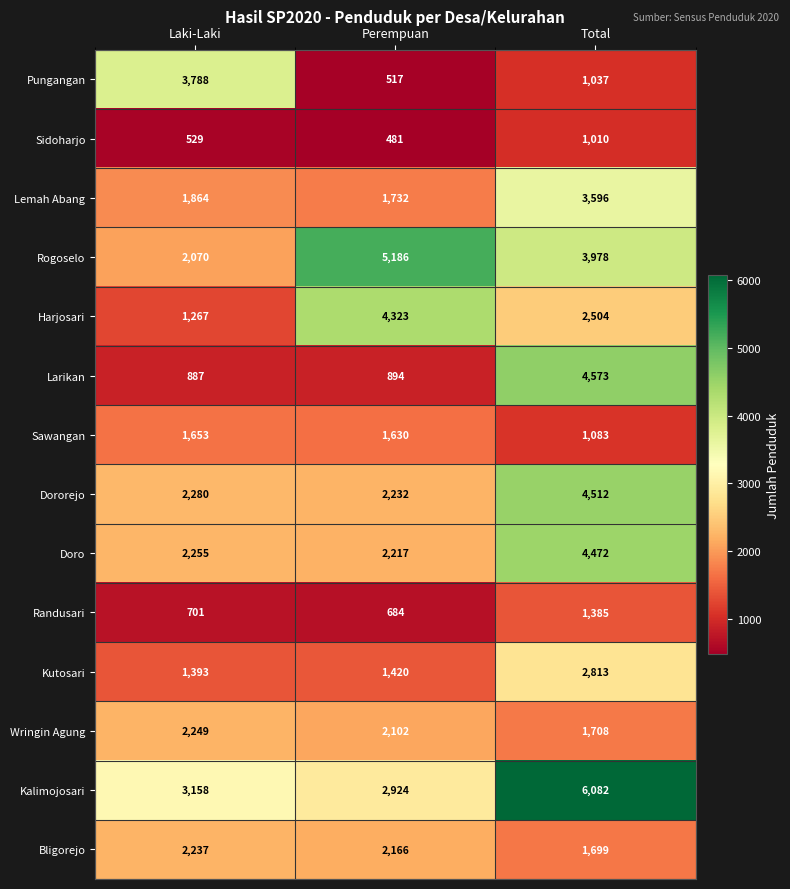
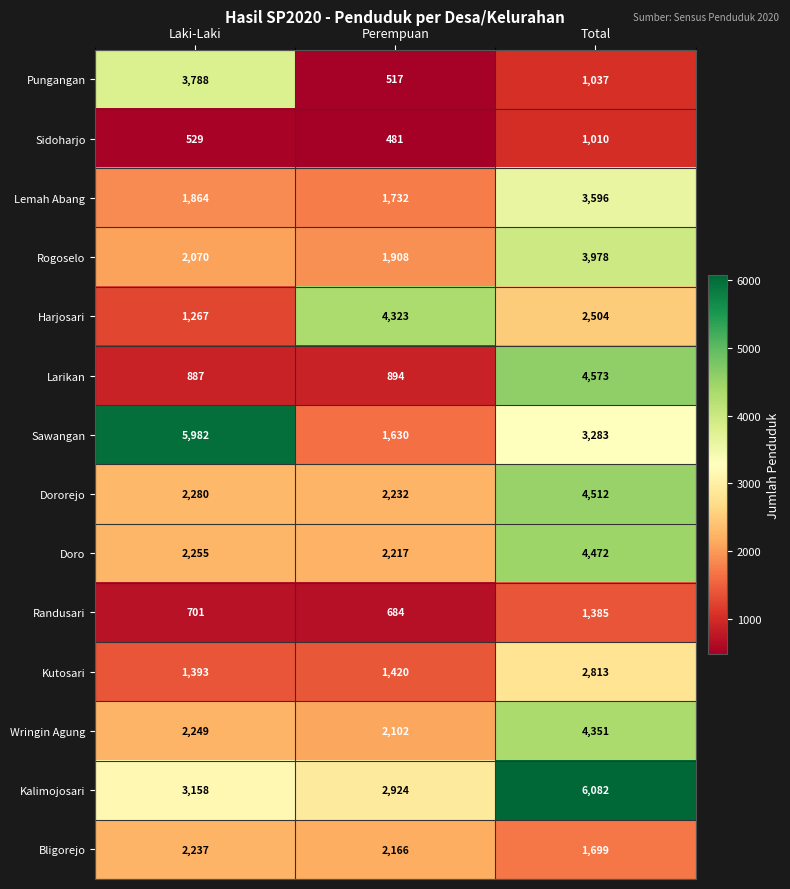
Rogoselo, Perempuan: 5,186 -> 1,908
Sawangan, Laki-Laki: 1,653 -> 5,982
Sawangan, Total: 1,083 -> 3,283
Wringin Agung, Total: 1,708 -> 4,351
